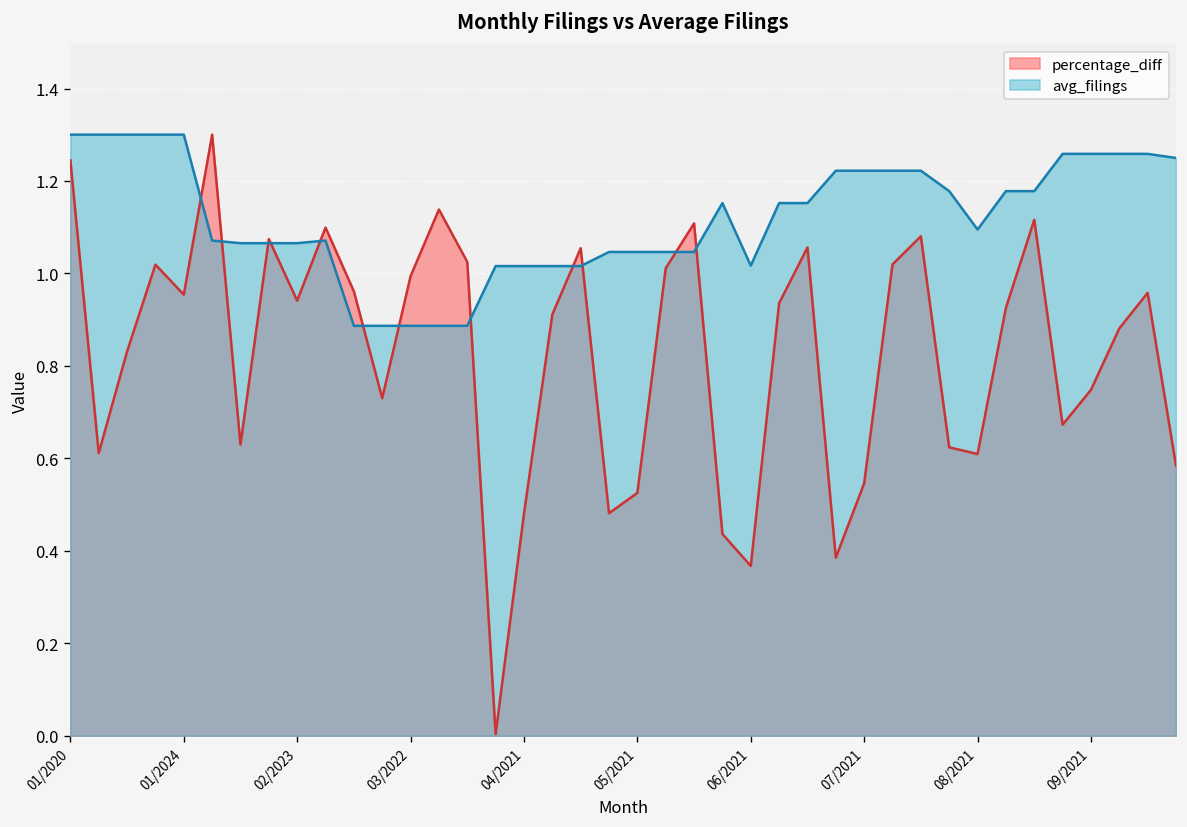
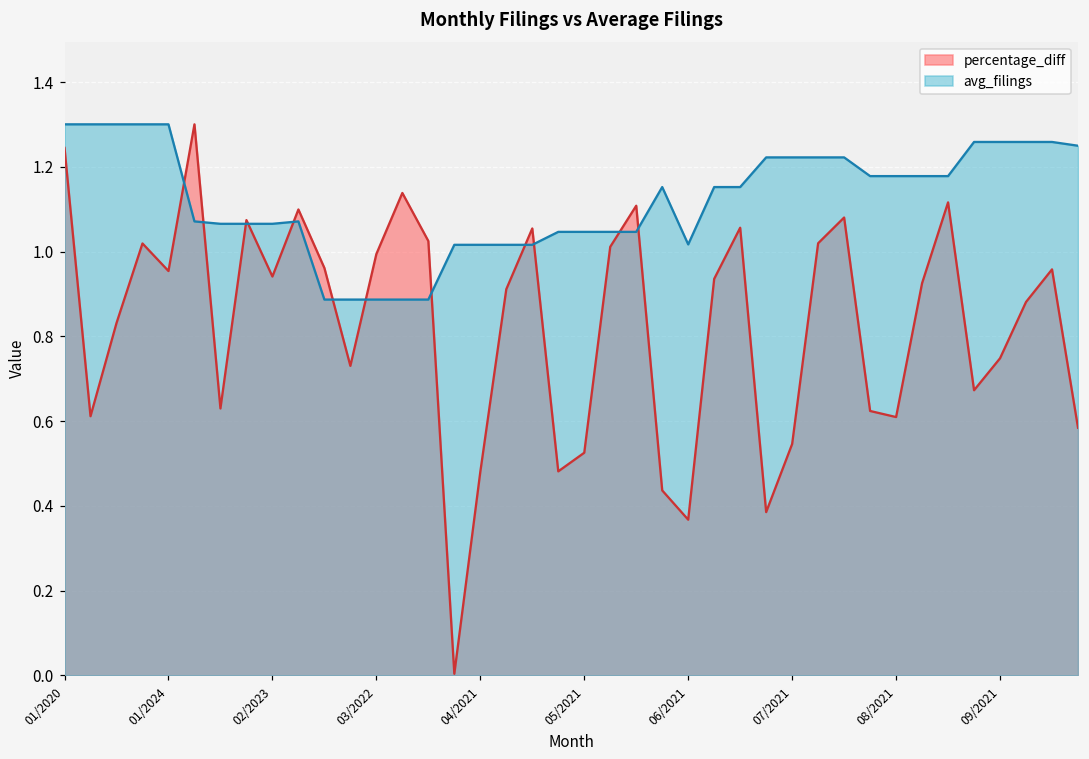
avg_filings, 08/2021: 1.10 -> 1.18
